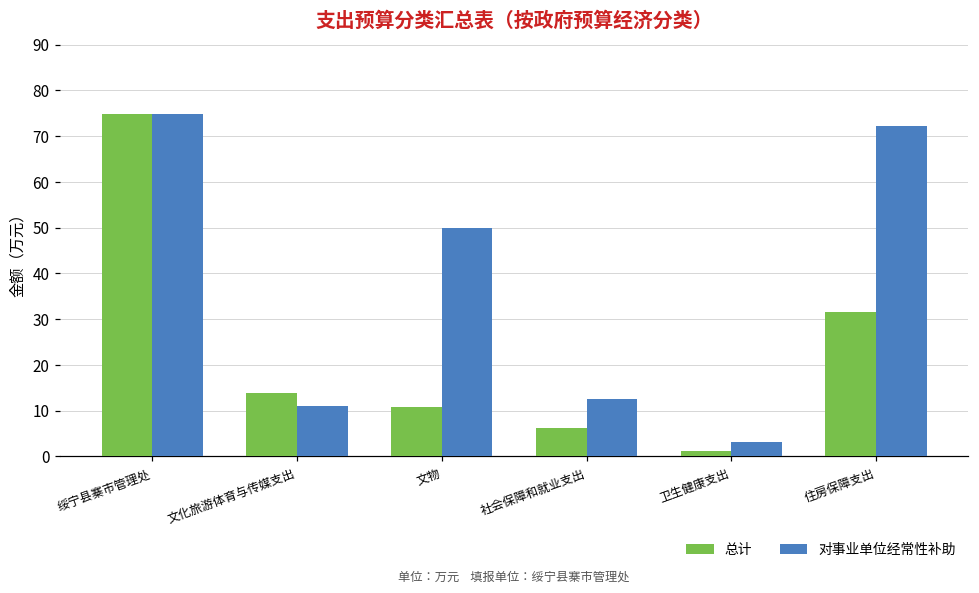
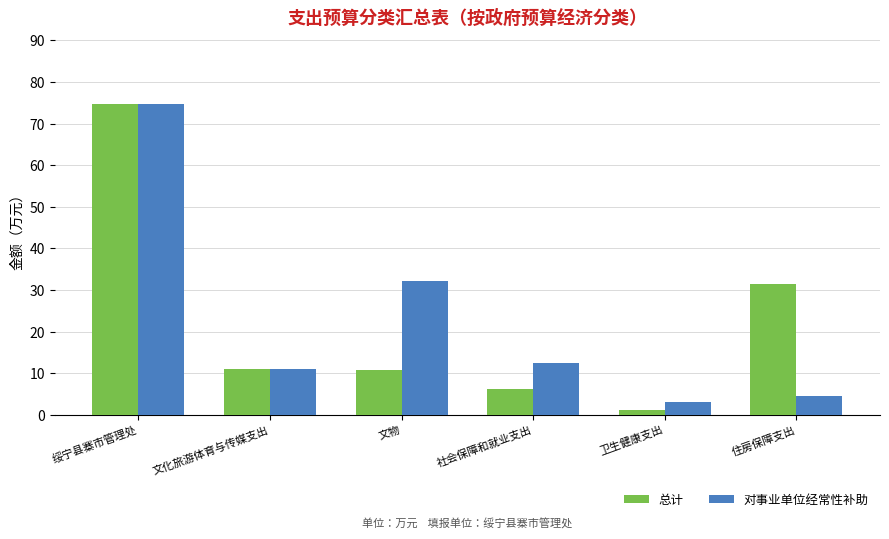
总计, 文化旅游体育与传媒支出: 14 -> 11
对事业单位经常性补助, 文物: 50 -> 32
对事业单位经常性补助, 住房保障支出: 72 -> 5
